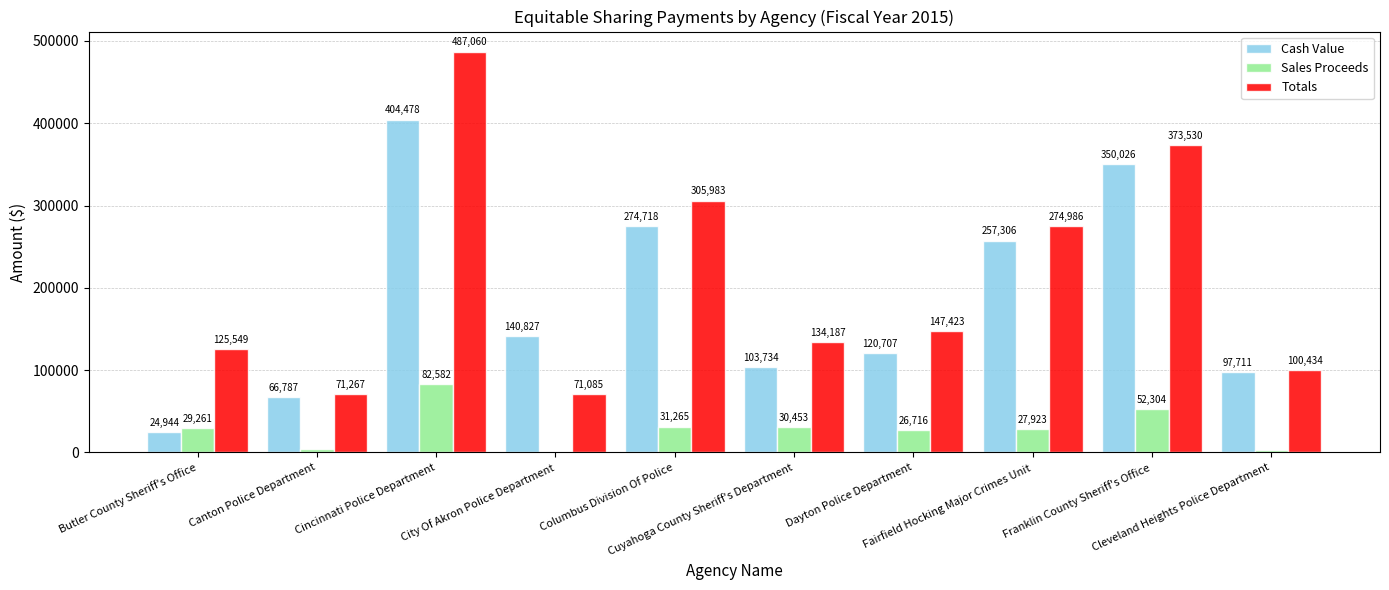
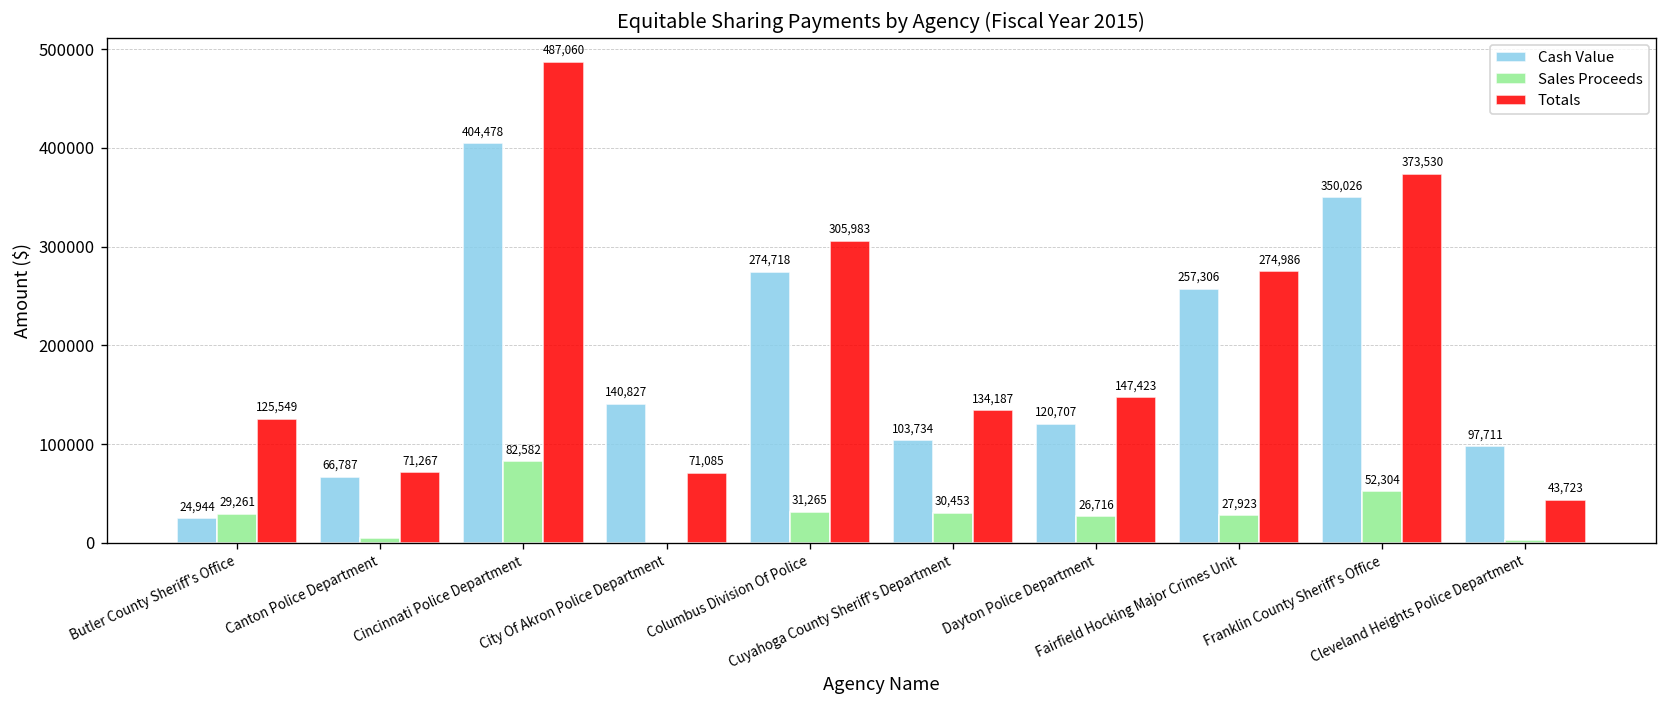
Totals, Cleveland Heights Police Department: 100,434 -> 43,723
